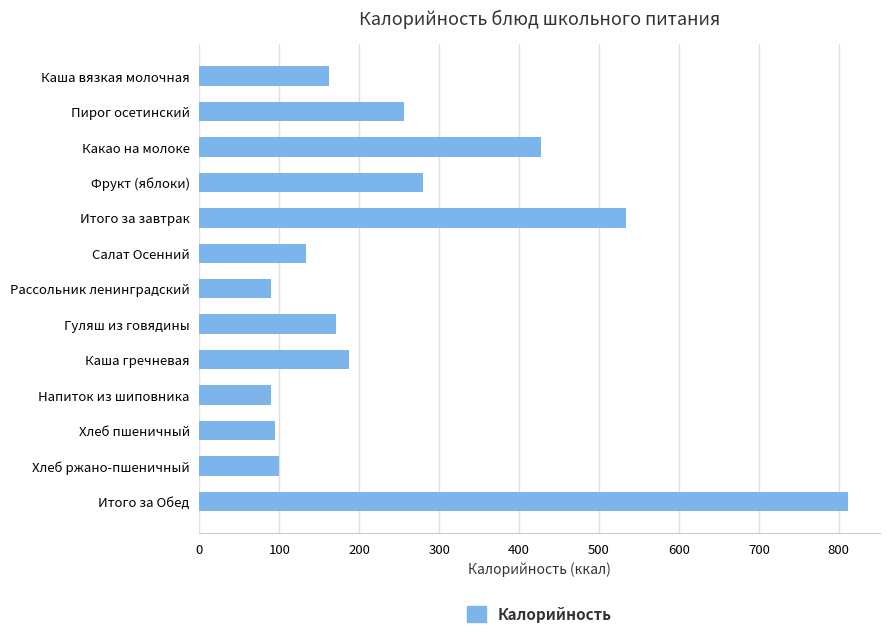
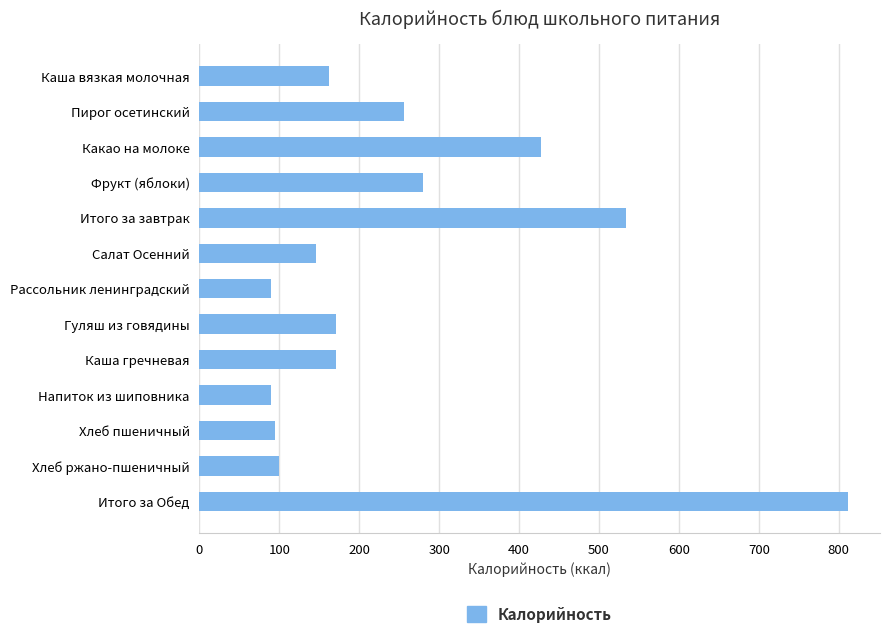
Салат Осенний: 130 -> 150
Каша гречневая: 190 -> 170
